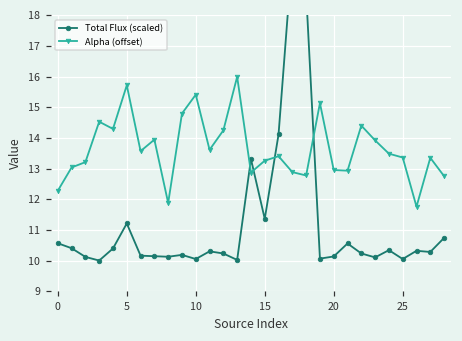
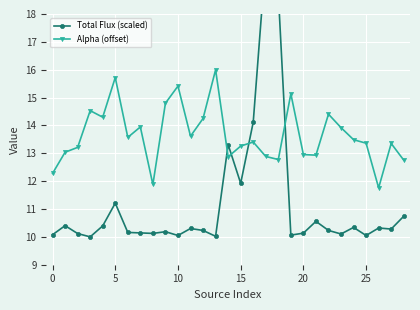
Total Flux (scaled), 0: 10.6 -> 10.1
Total Flux (scaled), 15: 11.4 -> 11.9
